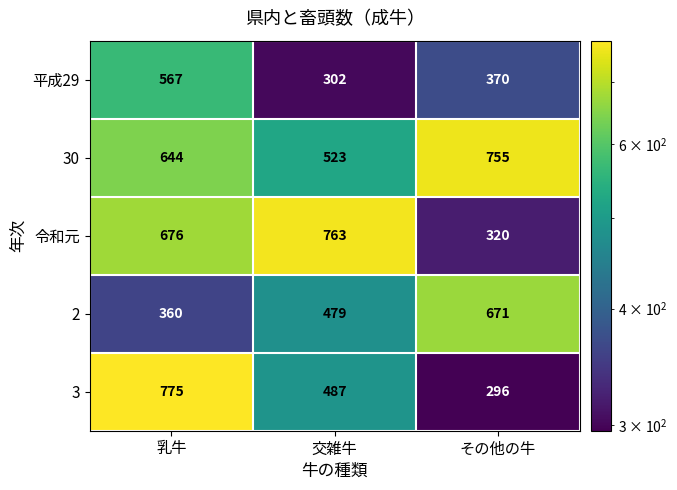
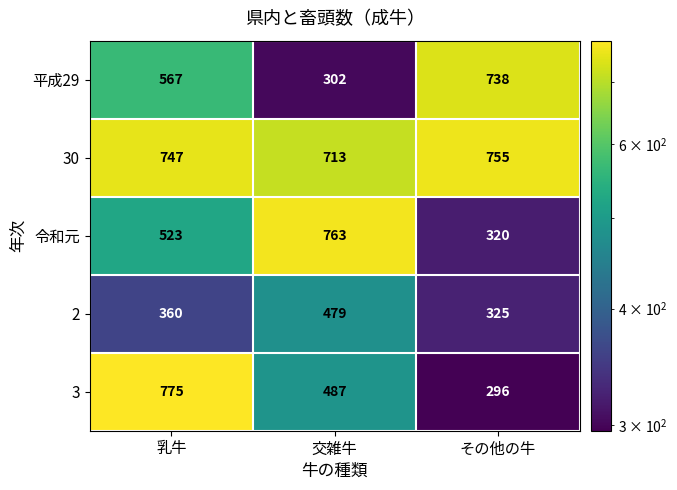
平成29, その他の牛: 370 -> 738
30, 乳牛: 644 -> 747
30, 交雑牛: 523 -> 713
令和元, 乳牛: 676 -> 523
2, その他の牛: 671 -> 325
